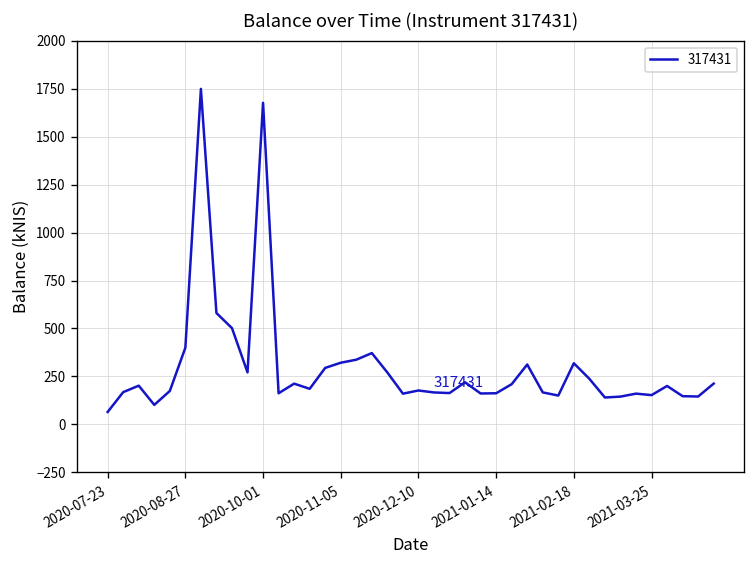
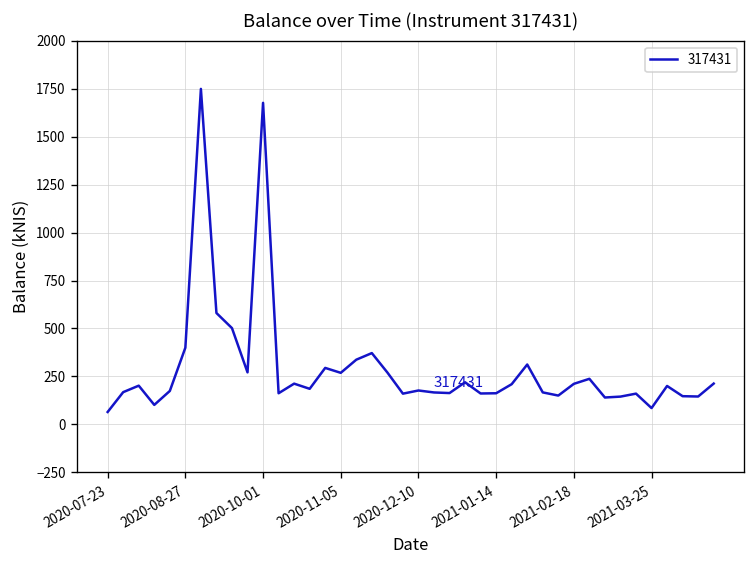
2020-11-05: 320 -> 270
2021-02-18: 320 -> 210
2021-03-25: 150 -> 80
